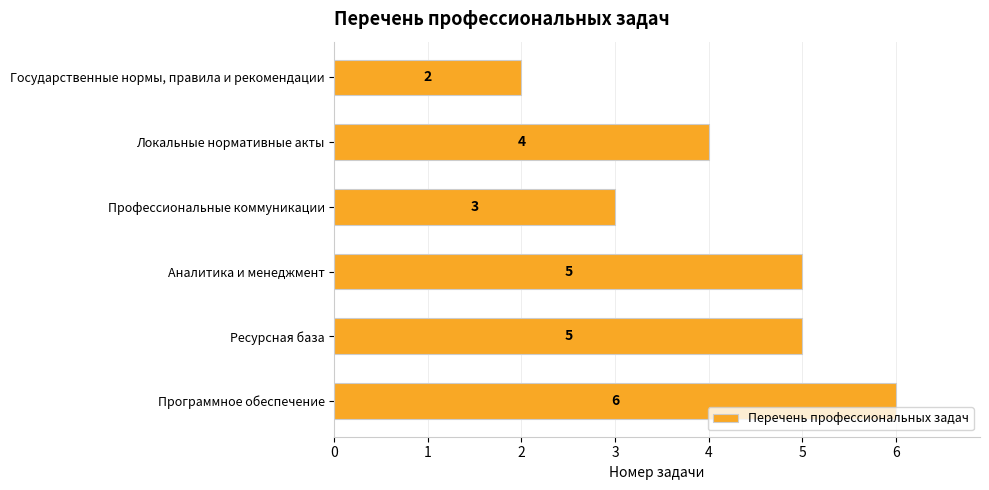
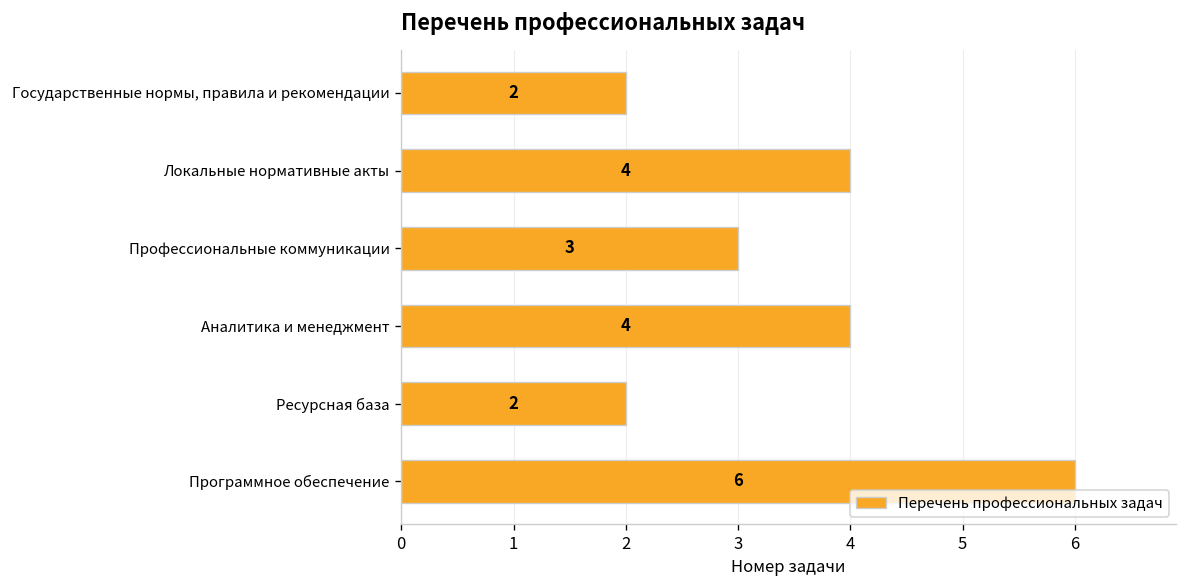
Аналитика и менеджмент: 5 -> 4
Ресурсная база: 5 -> 2
